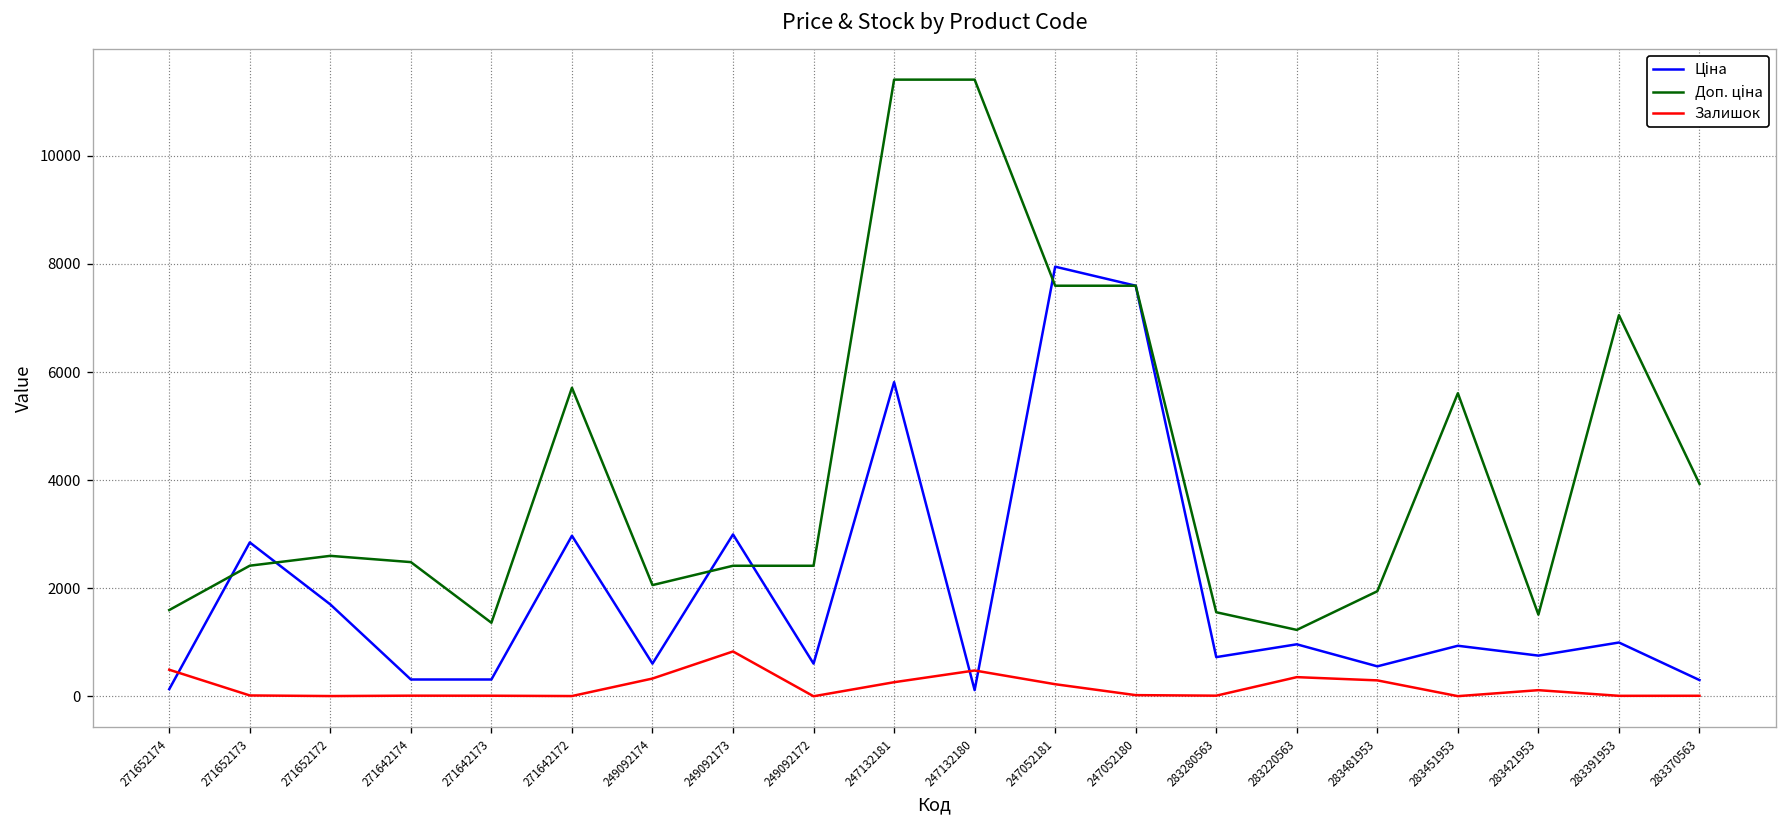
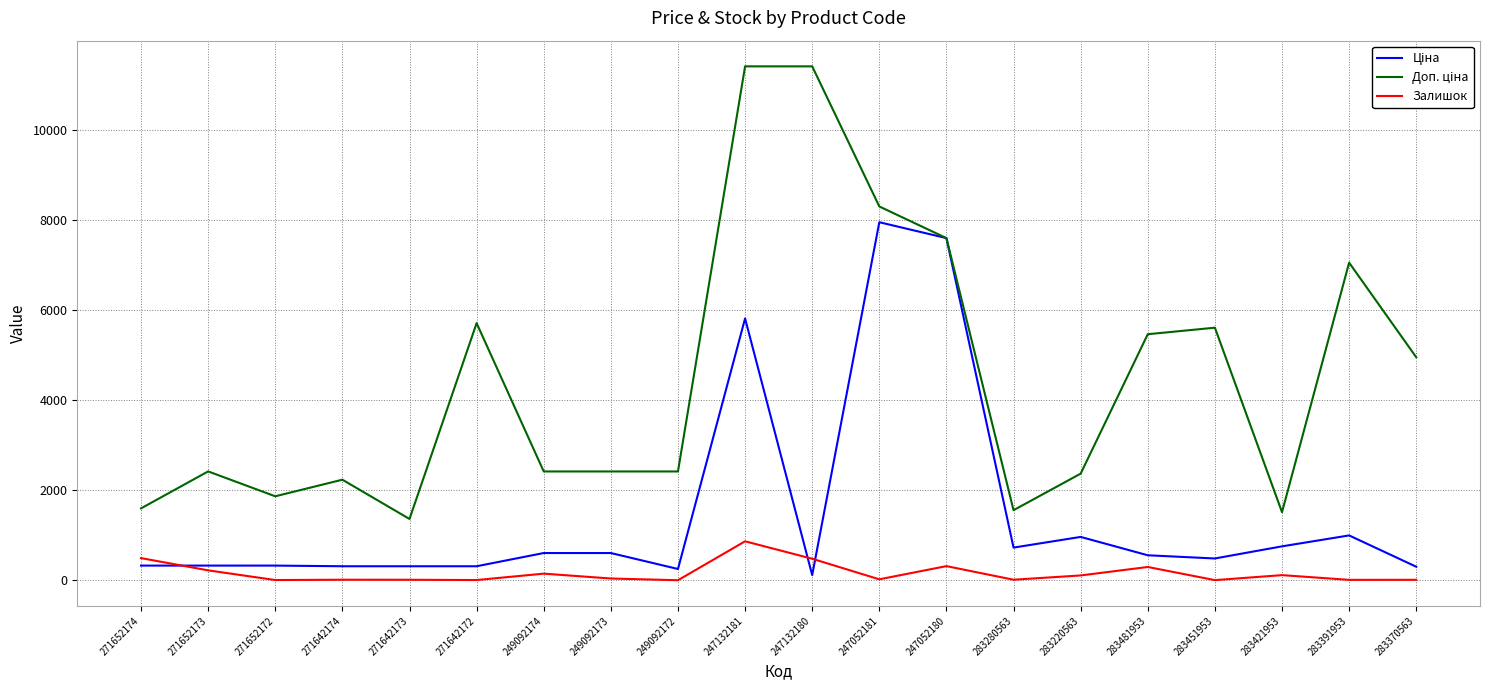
Ціна, 271652174: 100 -> 300
Ціна, 271652173: 2800 -> 300
Залишок, 271652173: 0 -> 200
Ціна, 271652172: 1700 -> 300
Доп. ціна, 271652172: 2600 -> 1900
Доп. ціна, 271642174: 2500 -> 2200
Ціна, 271642172: 3000 -> 300
Доп. ціна, 249092174: 2100 -> 2400
Залишок, 249092174: 300 -> 100
Ціна, 249092173: 3000 -> 600
Залишок, 249092173: 800 -> 0
Ціна, 249092172: 600 -> 200
Залишок, 247132181: 300 -> 900
Доп. ціна, 247052181: 7600 -> 8300
Залишок, 247052181: 200 -> 0
Залишок, 247052180: 0 -> 300
Доп. ціна, 283220563: 1200 -> 2400
Залишок, 283220563: 400 -> 100
Доп. ціна, 283481953: 1900 -> 5500
Ціна, 283451953: 900 -> 500
Доп. ціна, 283370563: 3900 -> 5000
